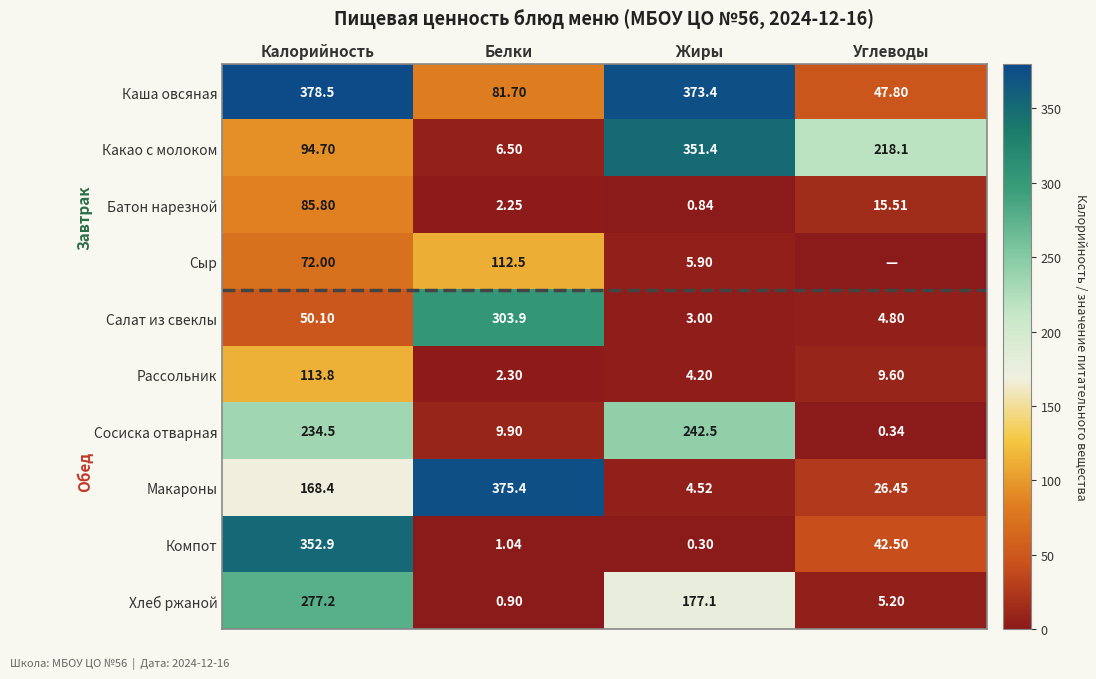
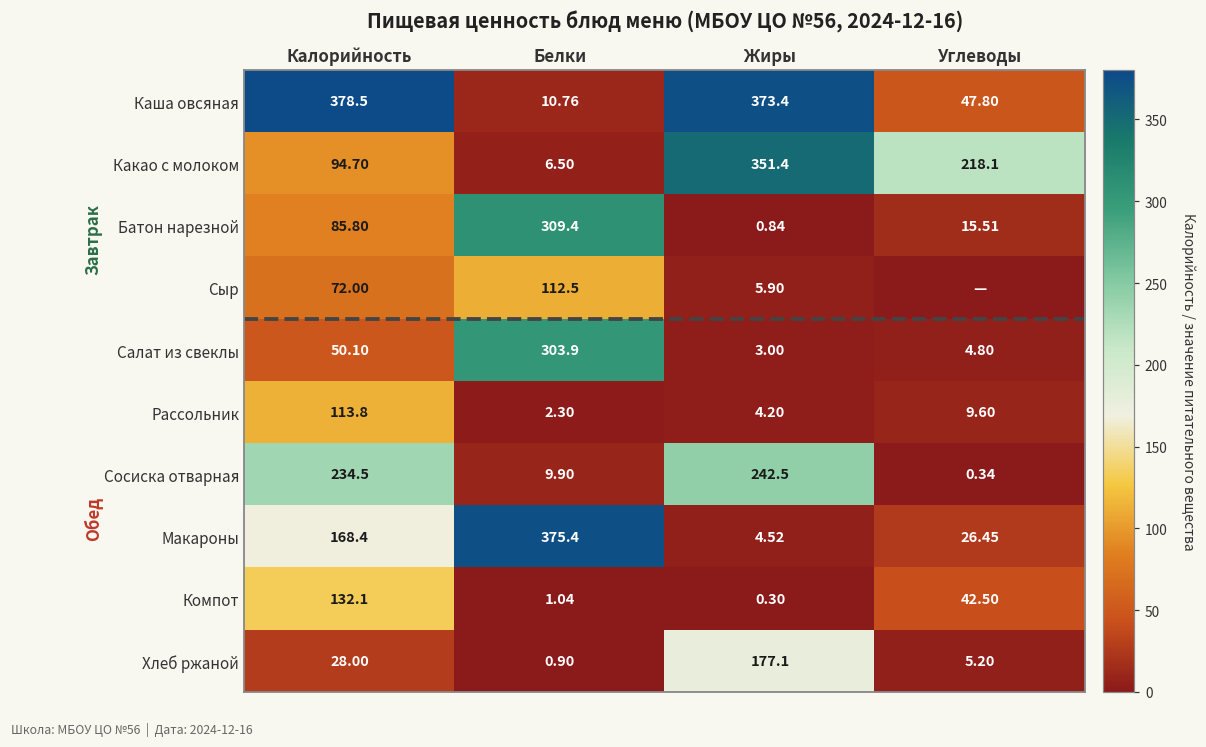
Каша овсяная, Белки: 81.70 -> 10.76
Батон нарезной, Белки: 2.25 -> 309.4
Компот, Калорийность: 352.9 -> 132.1
Хлеб ржаной, Калорийность: 277.2 -> 28.00
